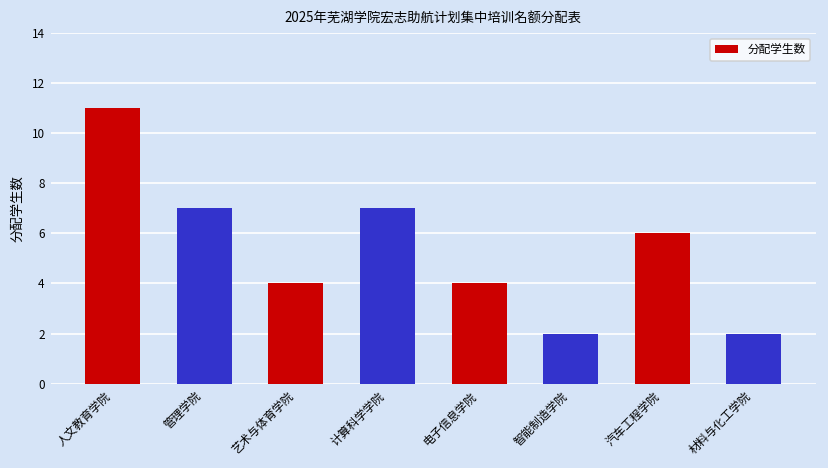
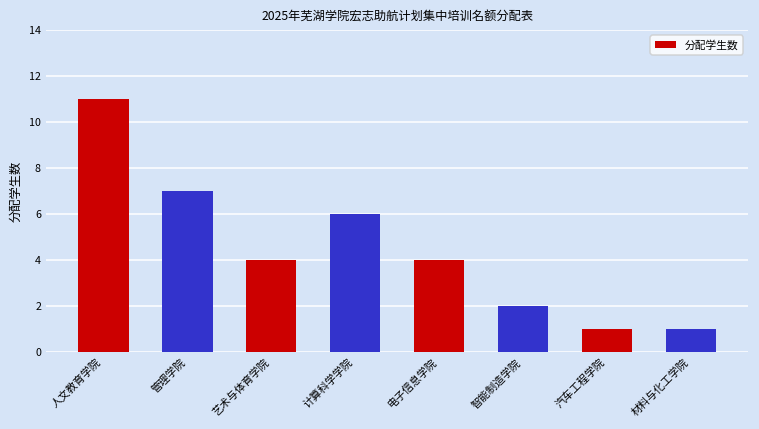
计算科学学院: 7 -> 6
汽车工程学院: 6 -> 1
材料与化工学院: 2 -> 1
